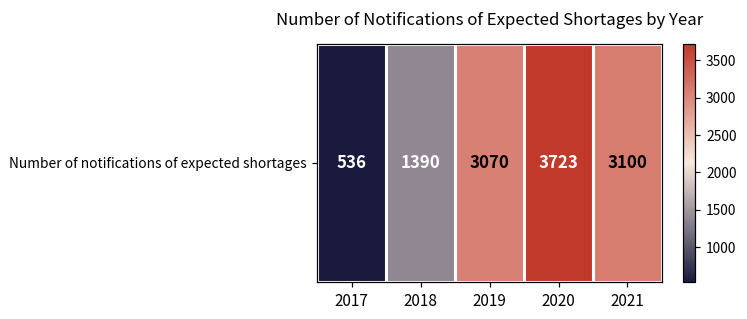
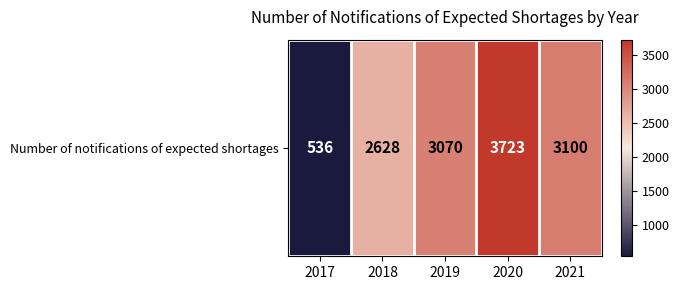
Number of notifications of expected shortages, 2018: 1390 -> 2628
